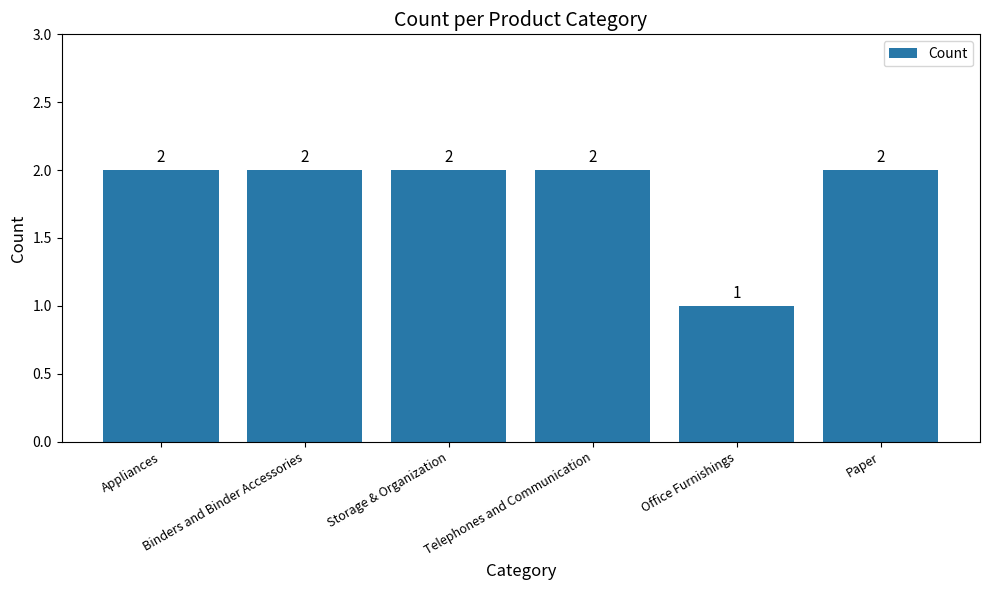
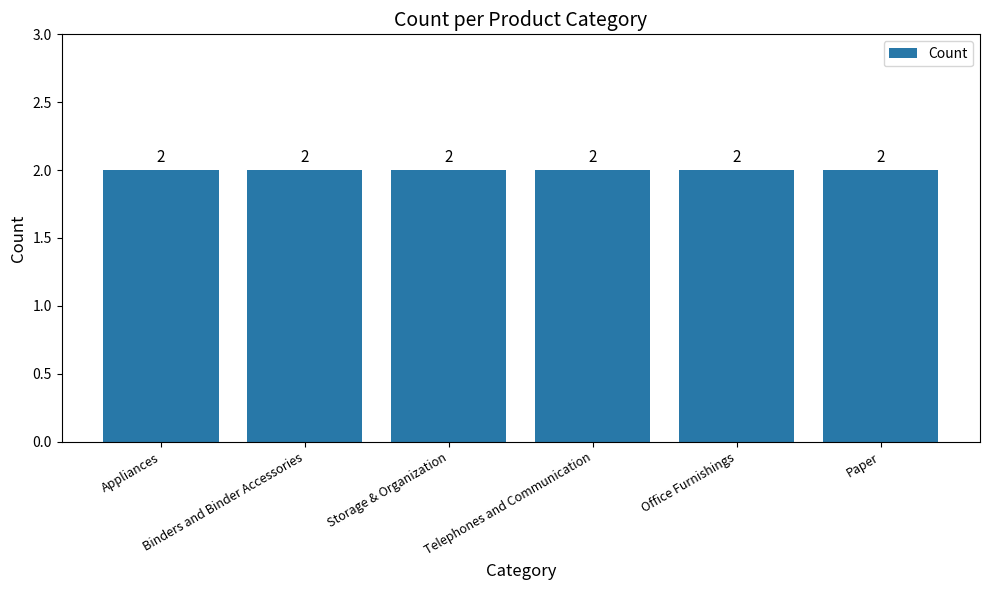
Office Furnishings: 1 -> 2
